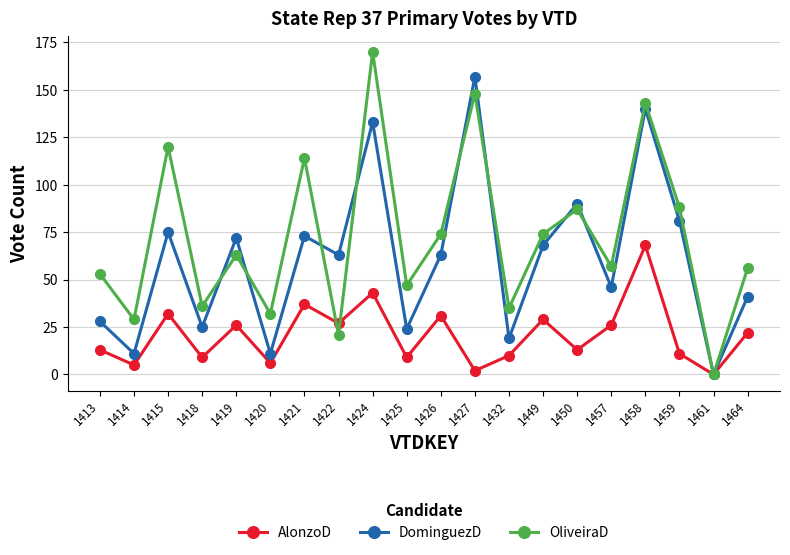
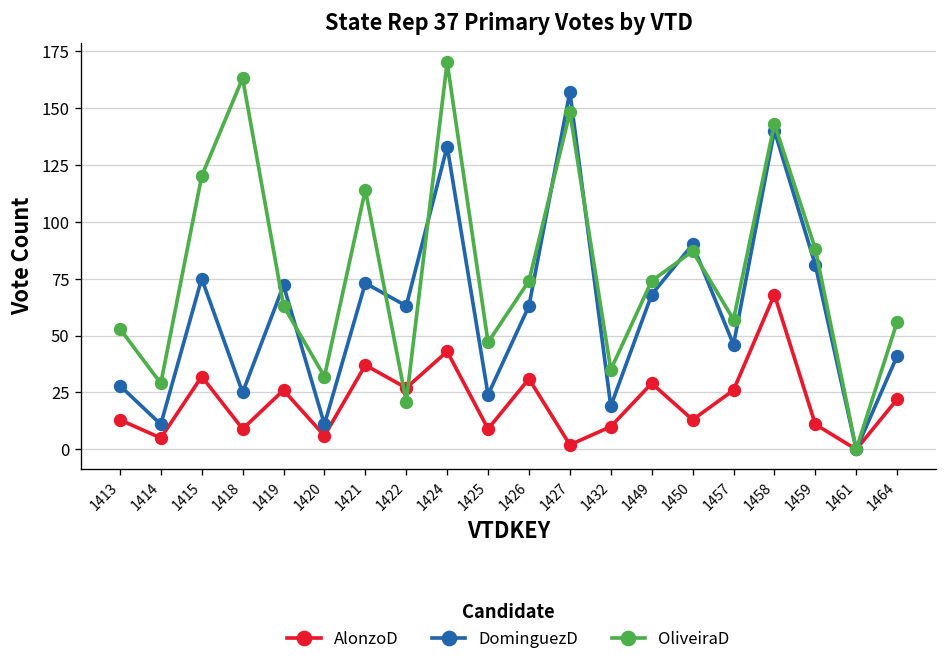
OliveiraD, 1418: 36 -> 163
